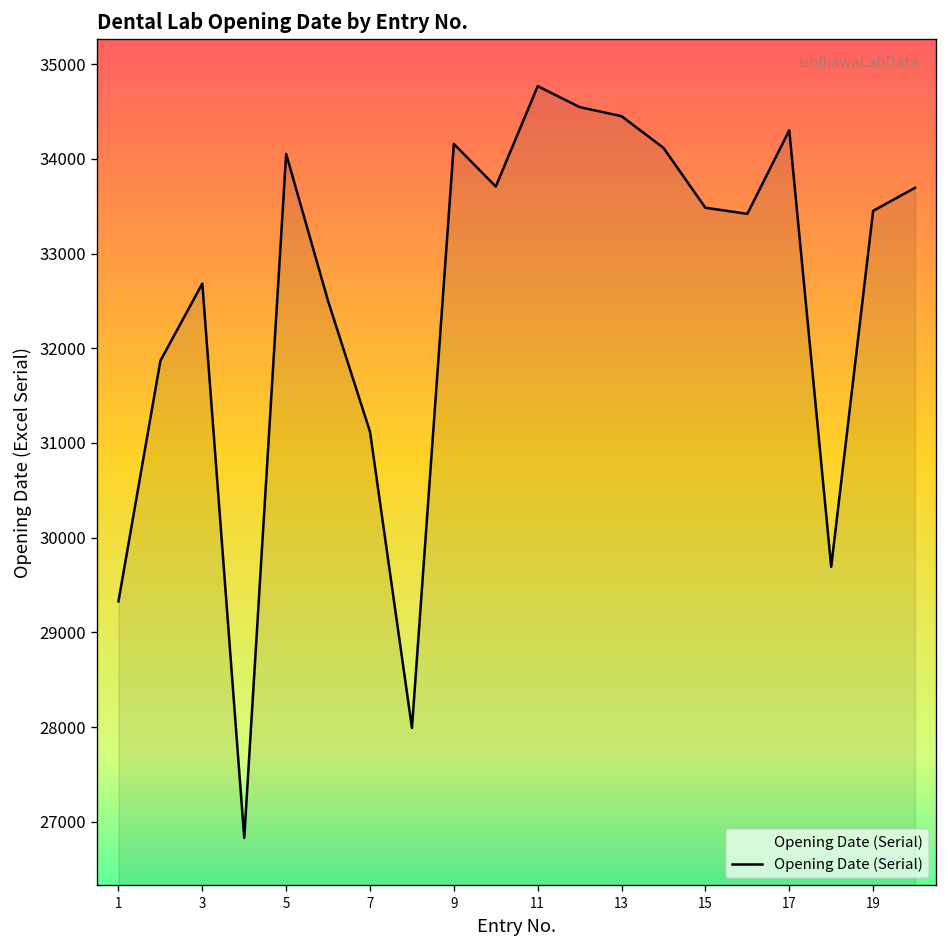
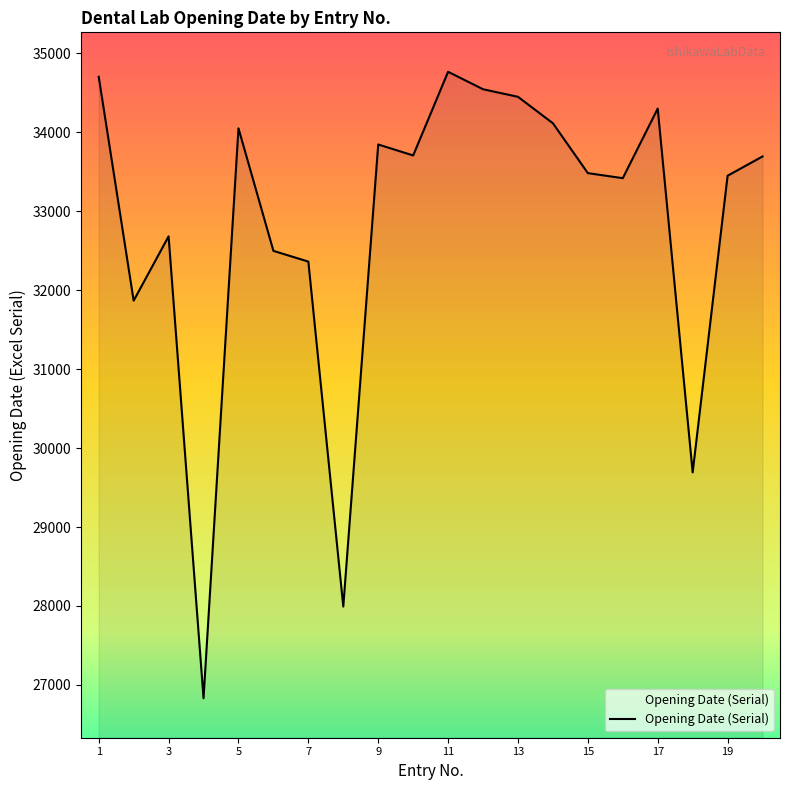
1: 29300 -> 34700
7: 31100 -> 32400
9: 34200 -> 33800
